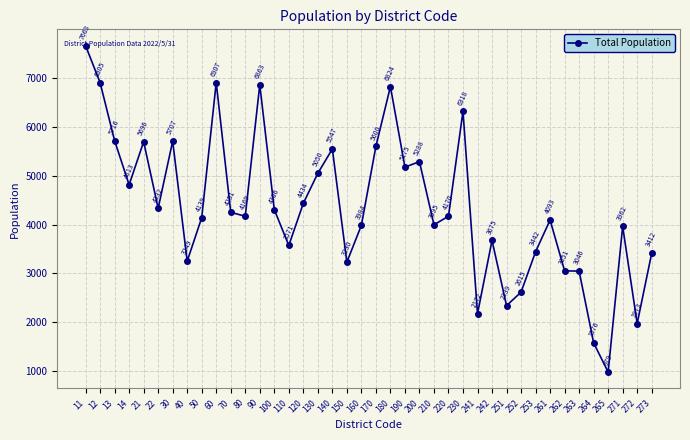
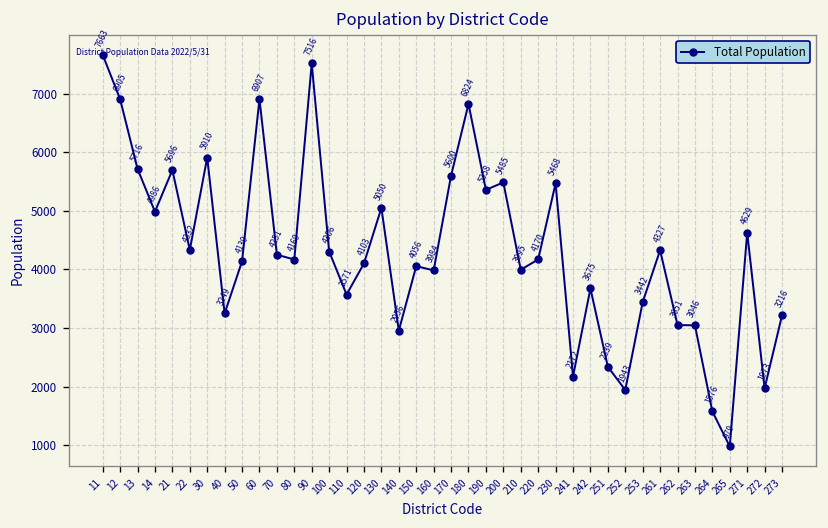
14: 4813 -> 4986
30: 5707 -> 5910
90: 6863 -> 7516
120: 4434 -> 4103
140: 5547 -> 2956
150: 3230 -> 4056
190: 5175 -> 5358
200: 5288 -> 5485
230: 6318 -> 5468
252: 2615 -> 1943
261: 4093 -> 4327
271: 3962 -> 4629
273: 3412 -> 3216
